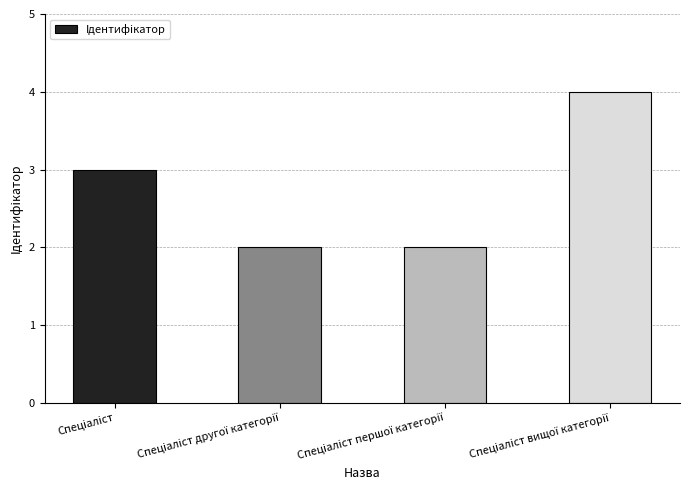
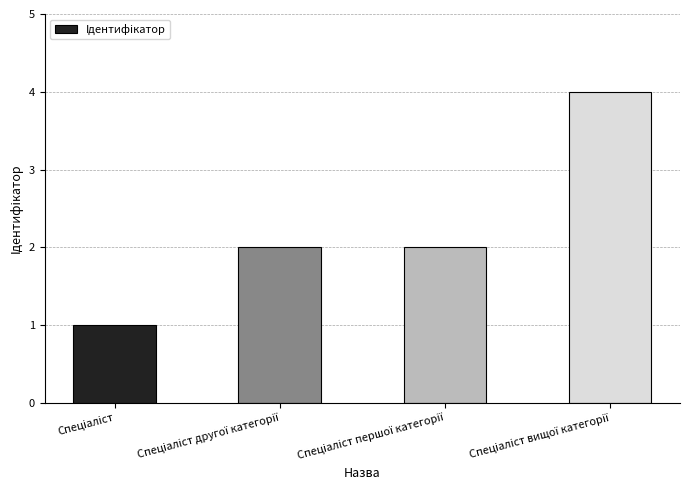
Спеціаліст: 3 -> 1
